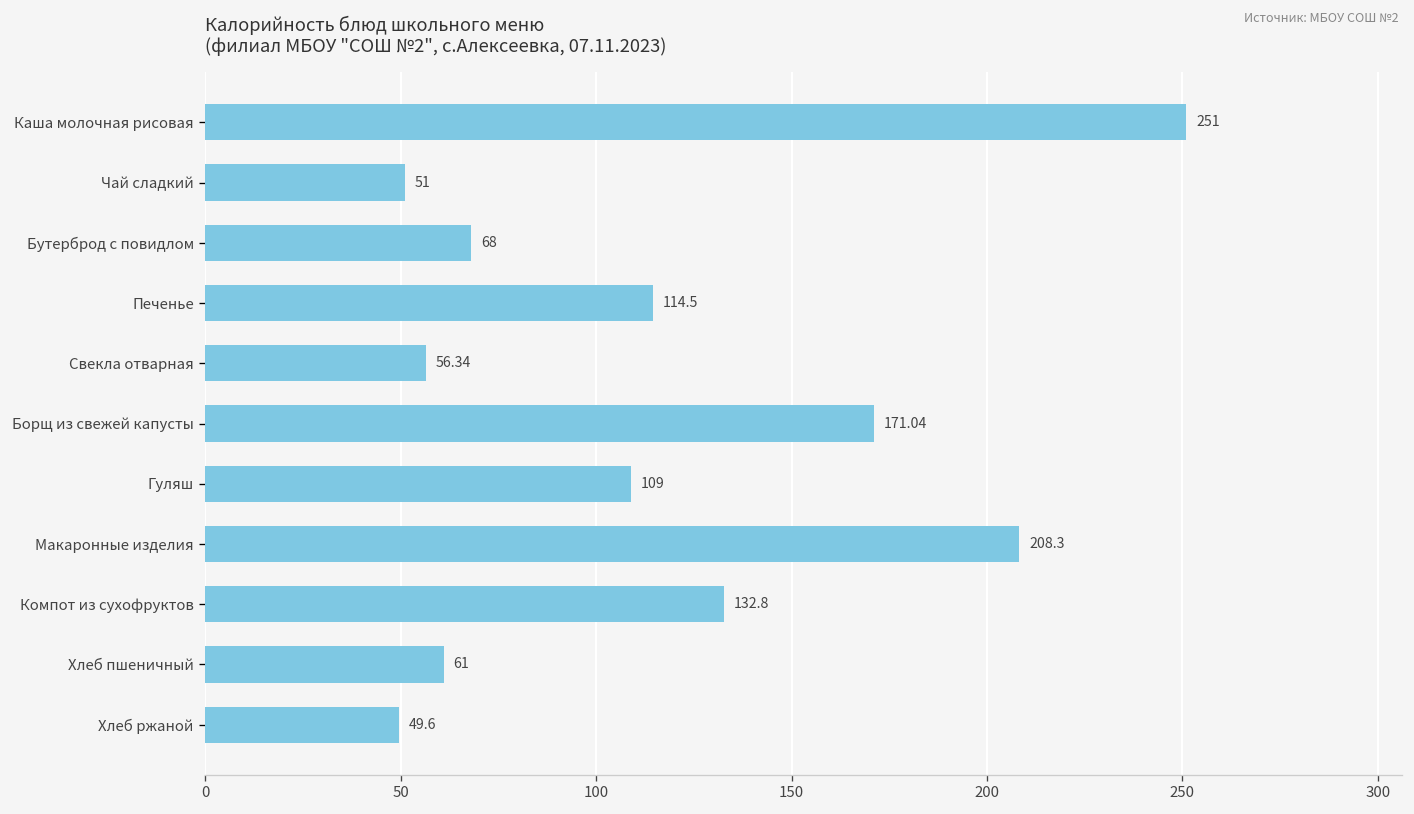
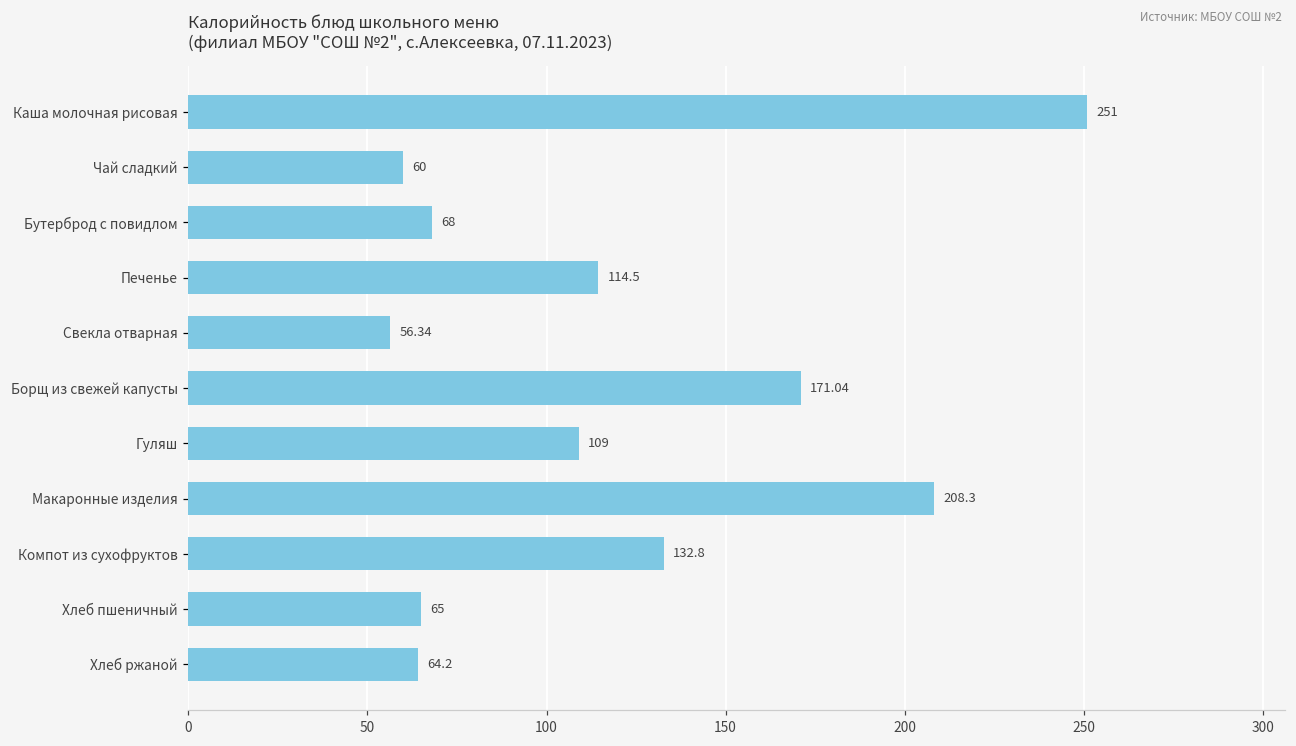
Чай сладкий: 51 -> 60
Хлеб пшеничный: 61 -> 65
Хлеб ржаной: 49.6 -> 64.2
